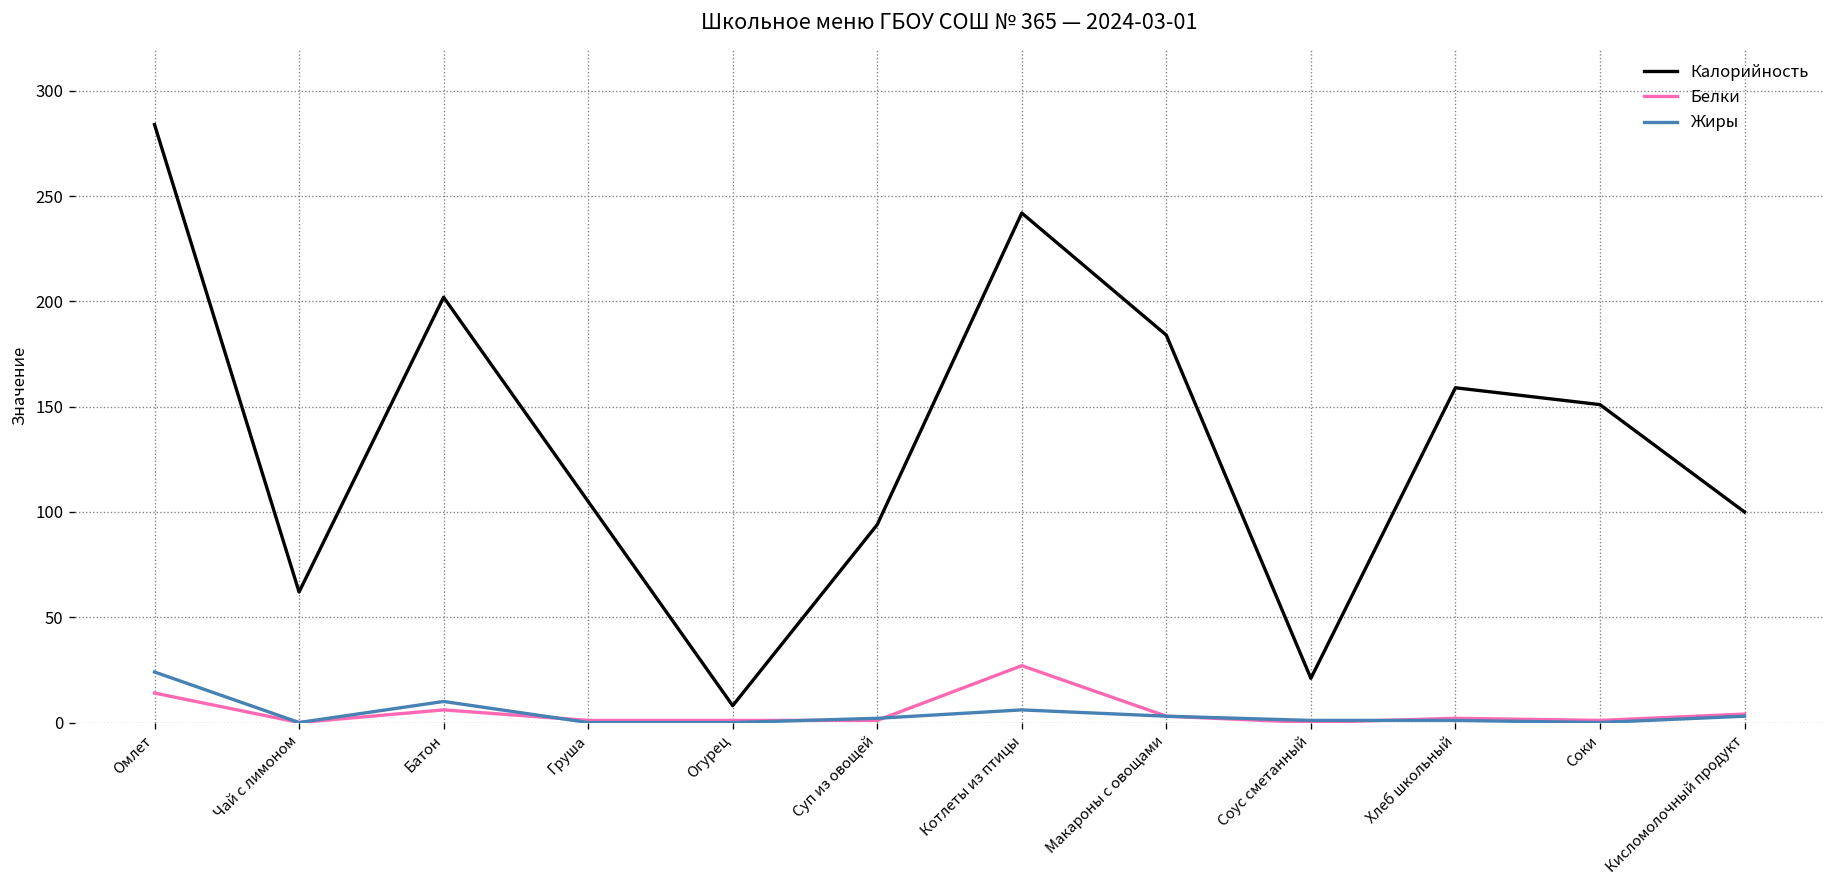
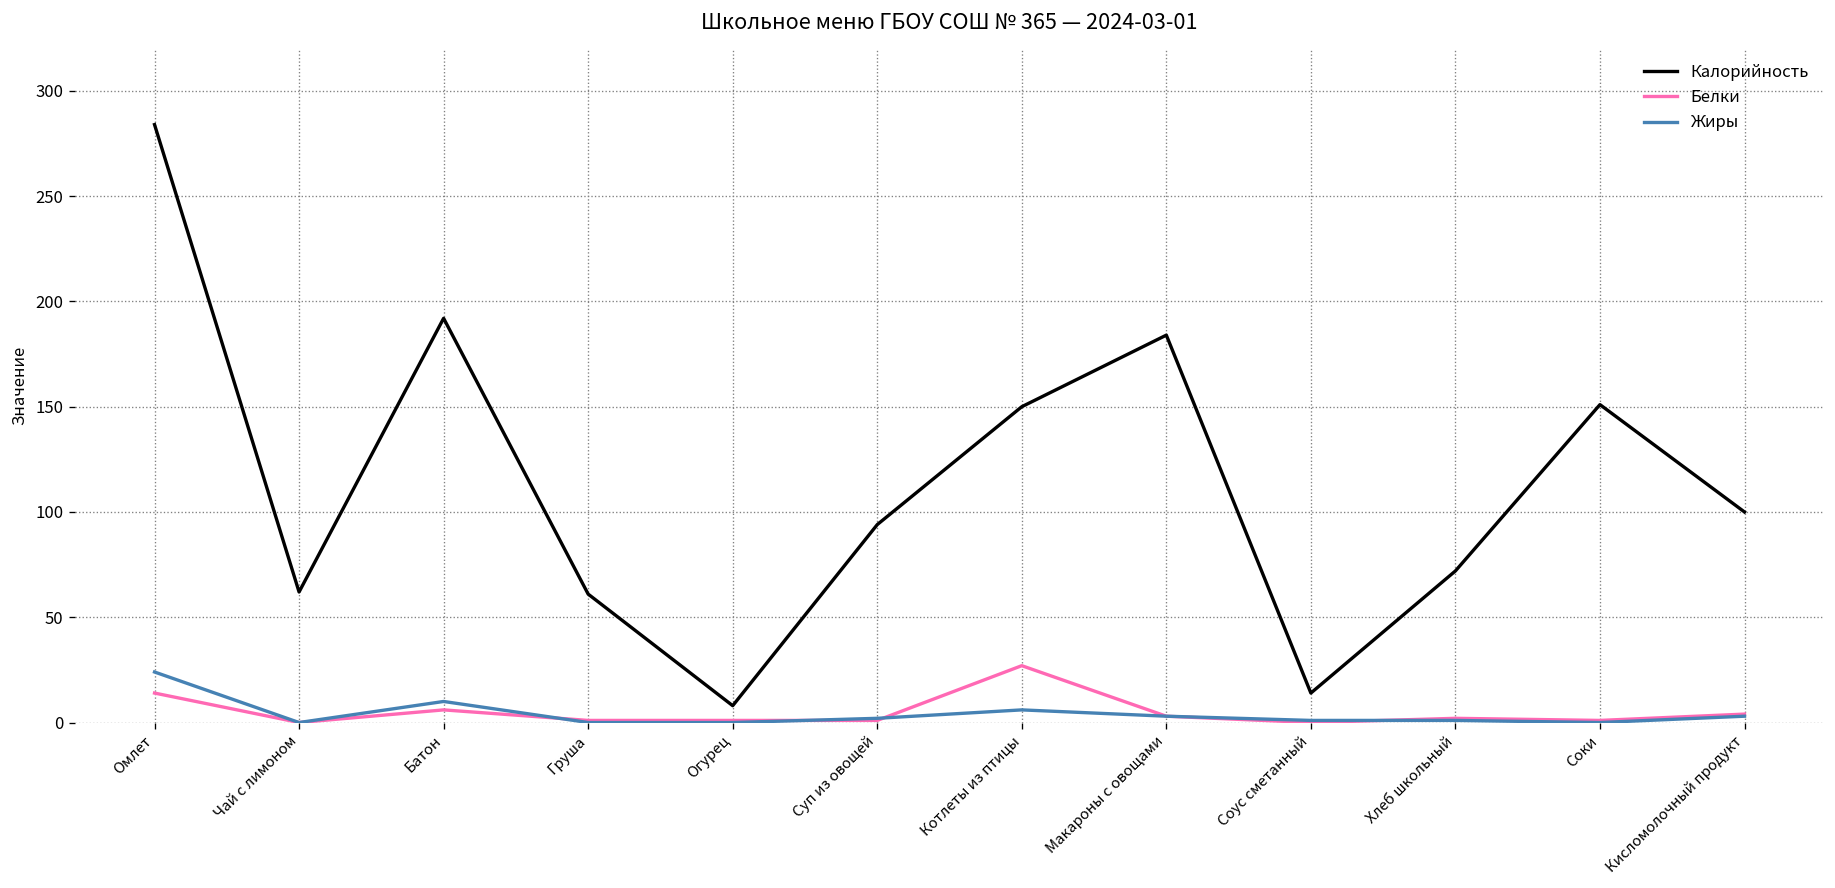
Калорийность, Батон: 202 -> 192
Калорийность, Груша: 105 -> 61
Калорийность, Котлеты из птицы: 242 -> 150
Калорийность, Соус сметанный: 21 -> 14
Калорийность, Хлеб школьный: 159 -> 72
